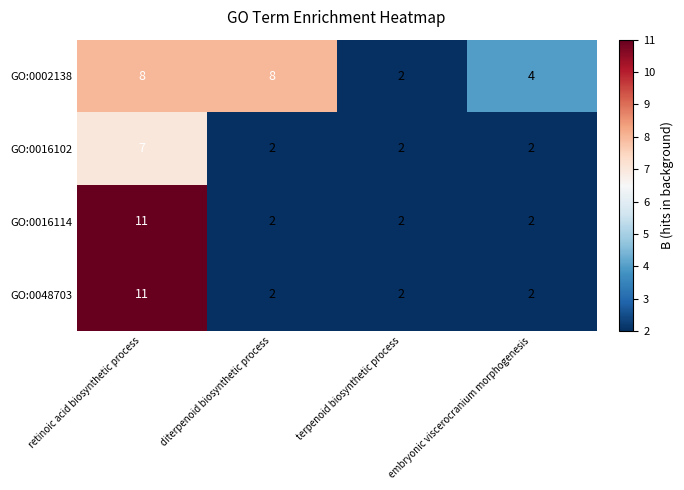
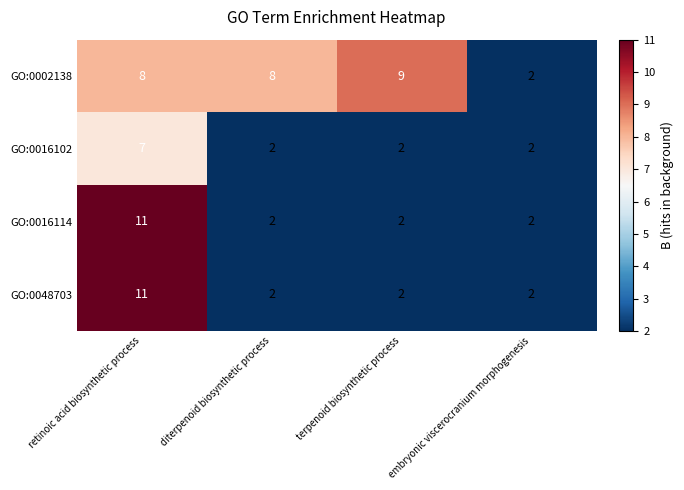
GO:0002138, terpenoid biosynthetic process: 2 -> 9
GO:0002138, embryonic viscerocranium morphogenesis: 4 -> 2
